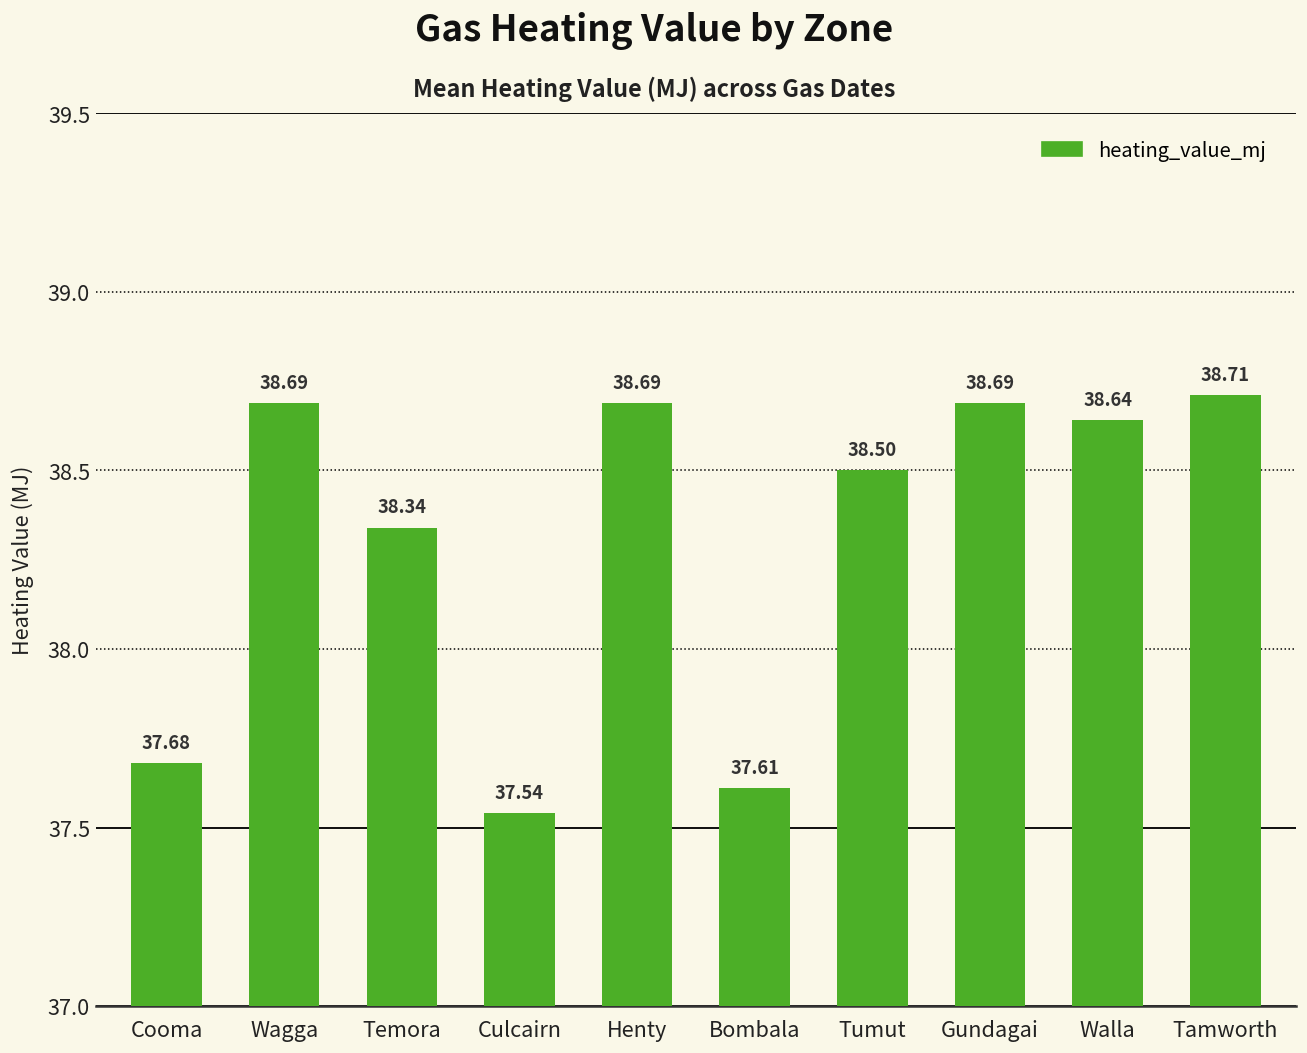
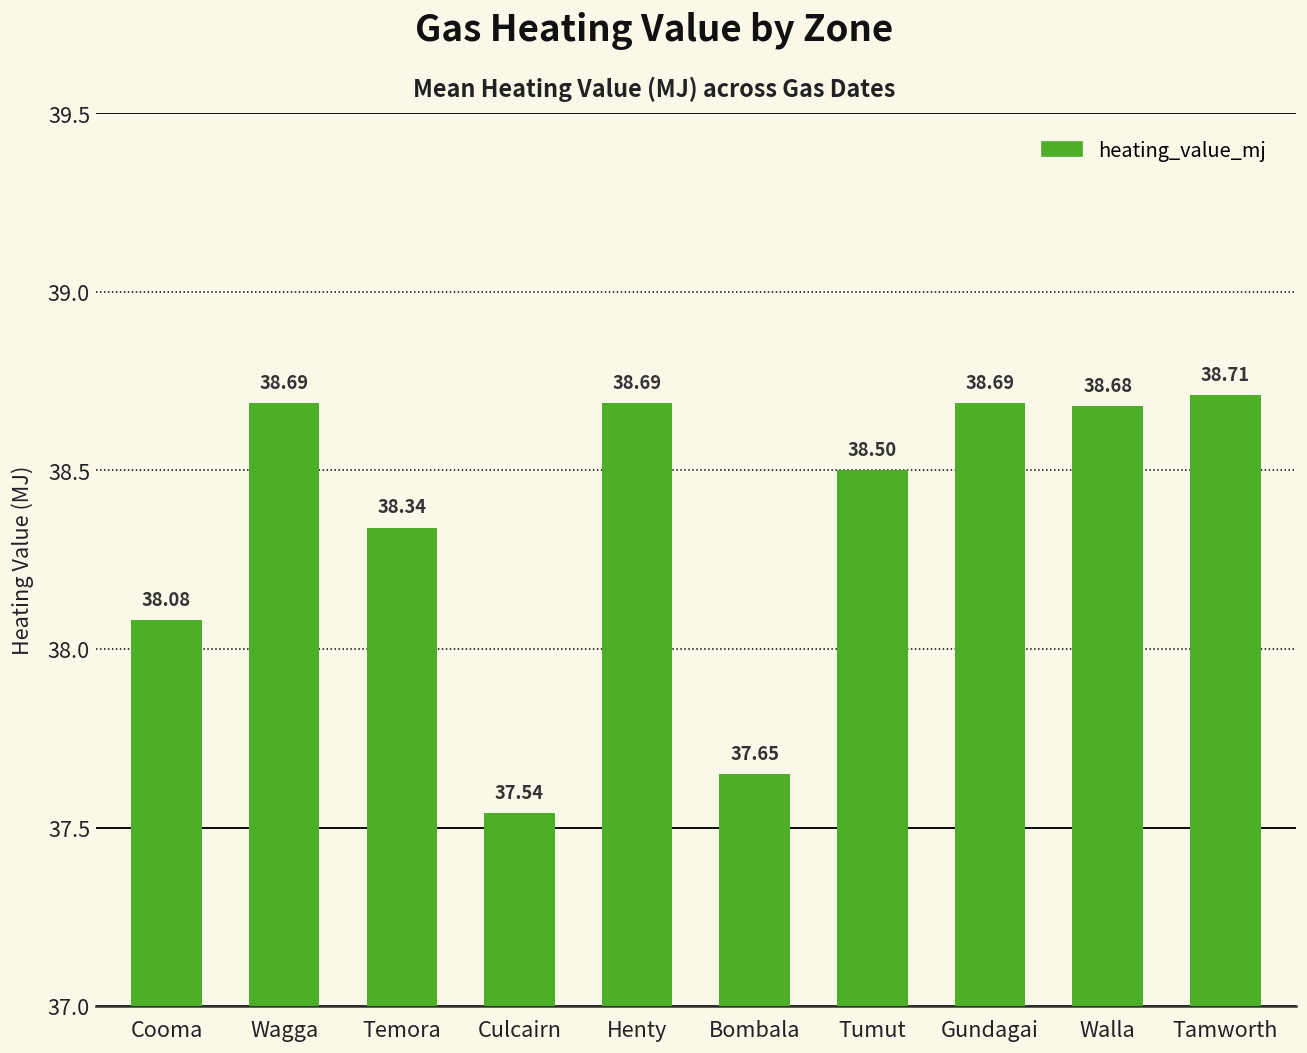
Cooma: 37.68 -> 38.08
Bombala: 37.61 -> 37.65
Walla: 38.64 -> 38.68
